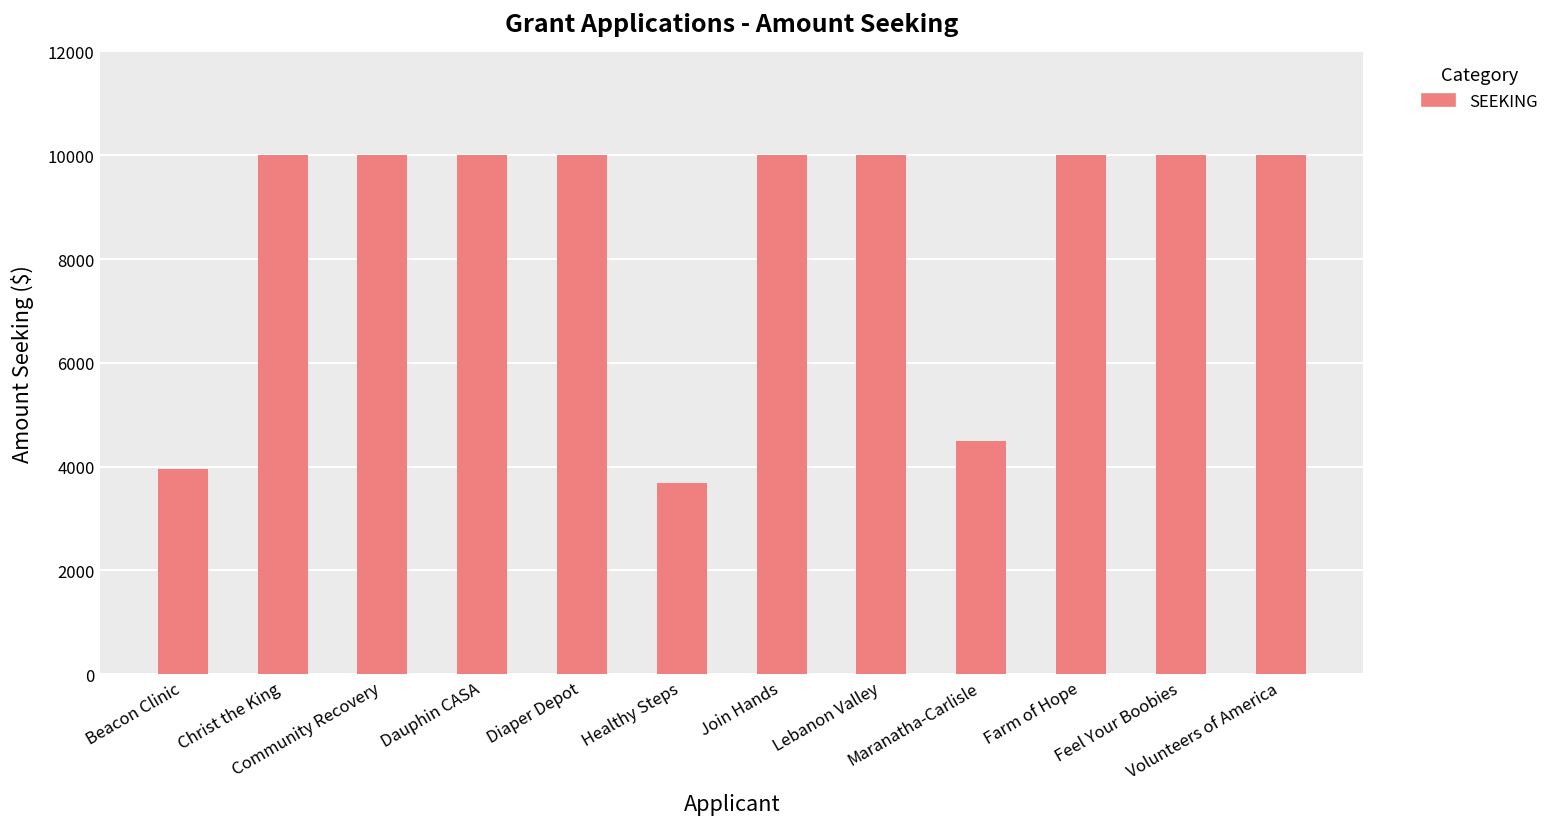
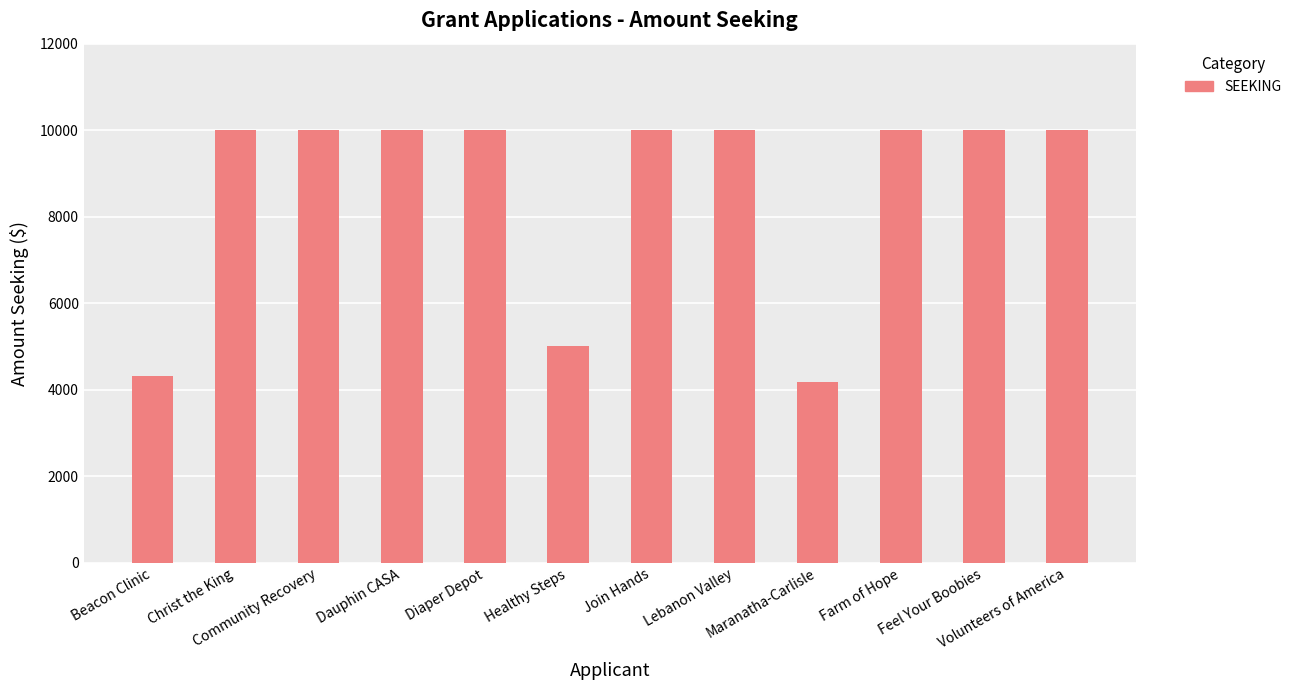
Beacon Clinic: 4000 -> 4300
Healthy Steps: 3700 -> 5000
Maranatha-Carlisle: 4500 -> 4200
